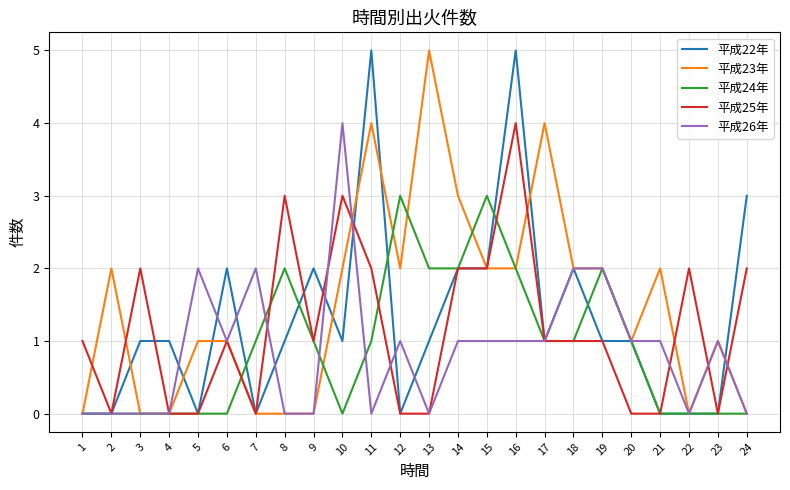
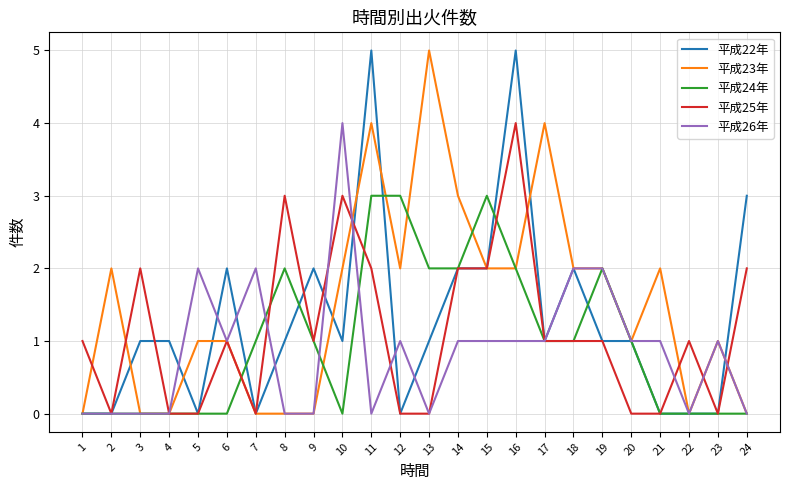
平成24年, 11: 1 -> 3
平成25年, 22: 2 -> 1
